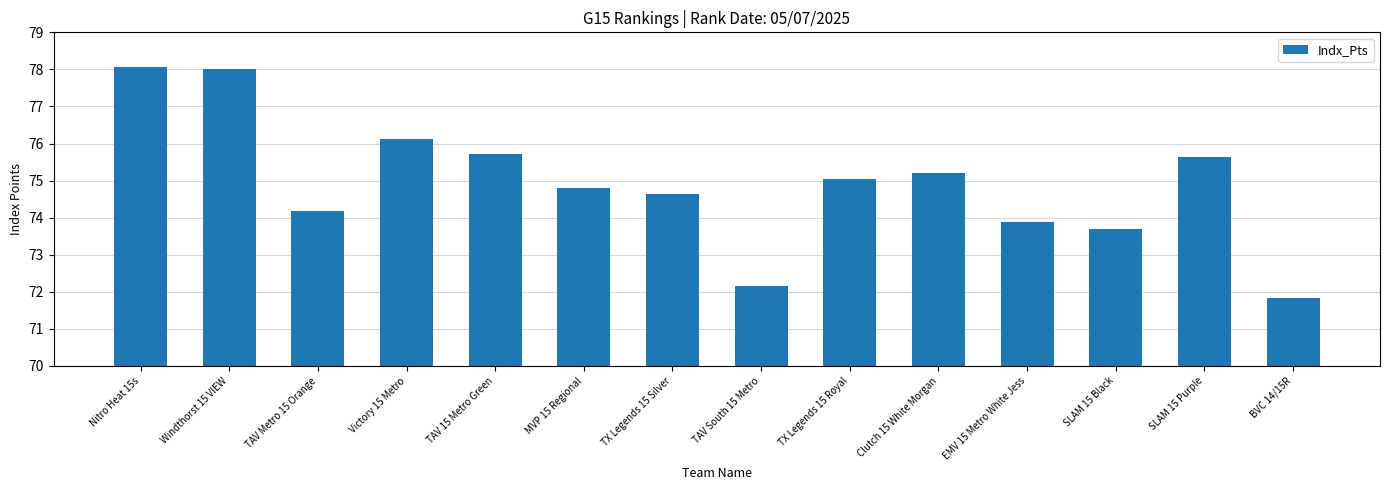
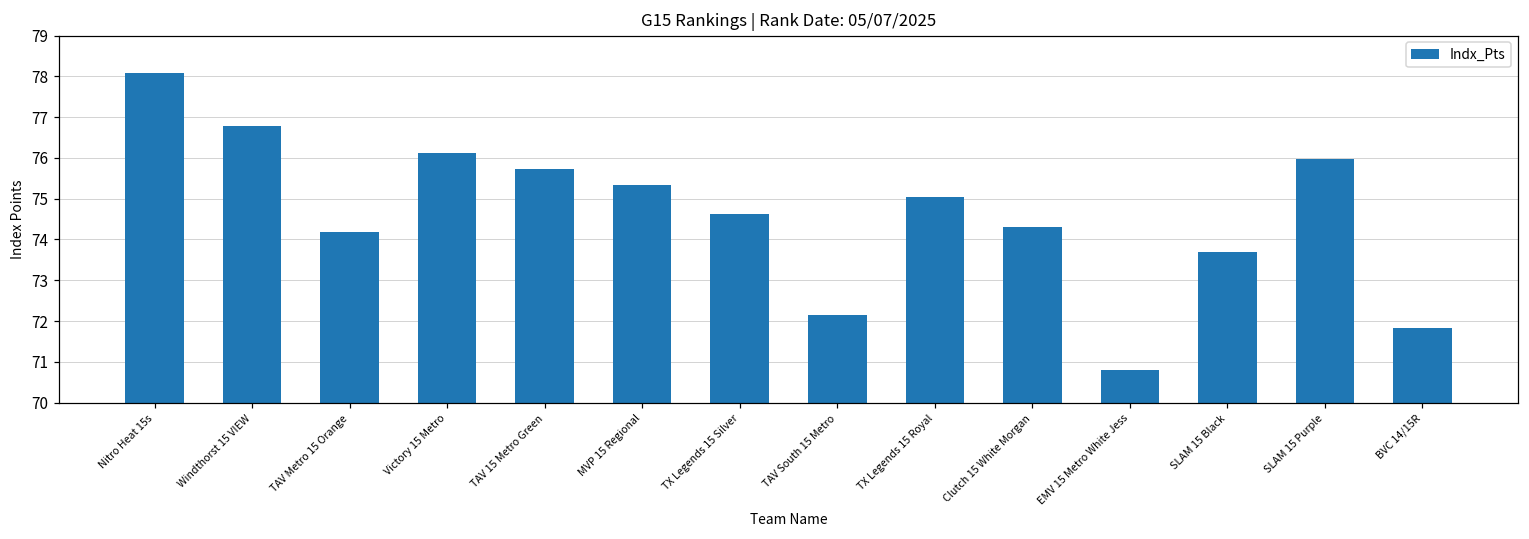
Windthorst 15 VIEW: 78.0 -> 76.8
MVP 15 Regional: 74.8 -> 75.3
Clutch 15 White Morgan: 75.2 -> 74.3
EMV 15 Metro White Jess: 73.9 -> 70.8
SLAM 15 Purple: 75.6 -> 76.0
